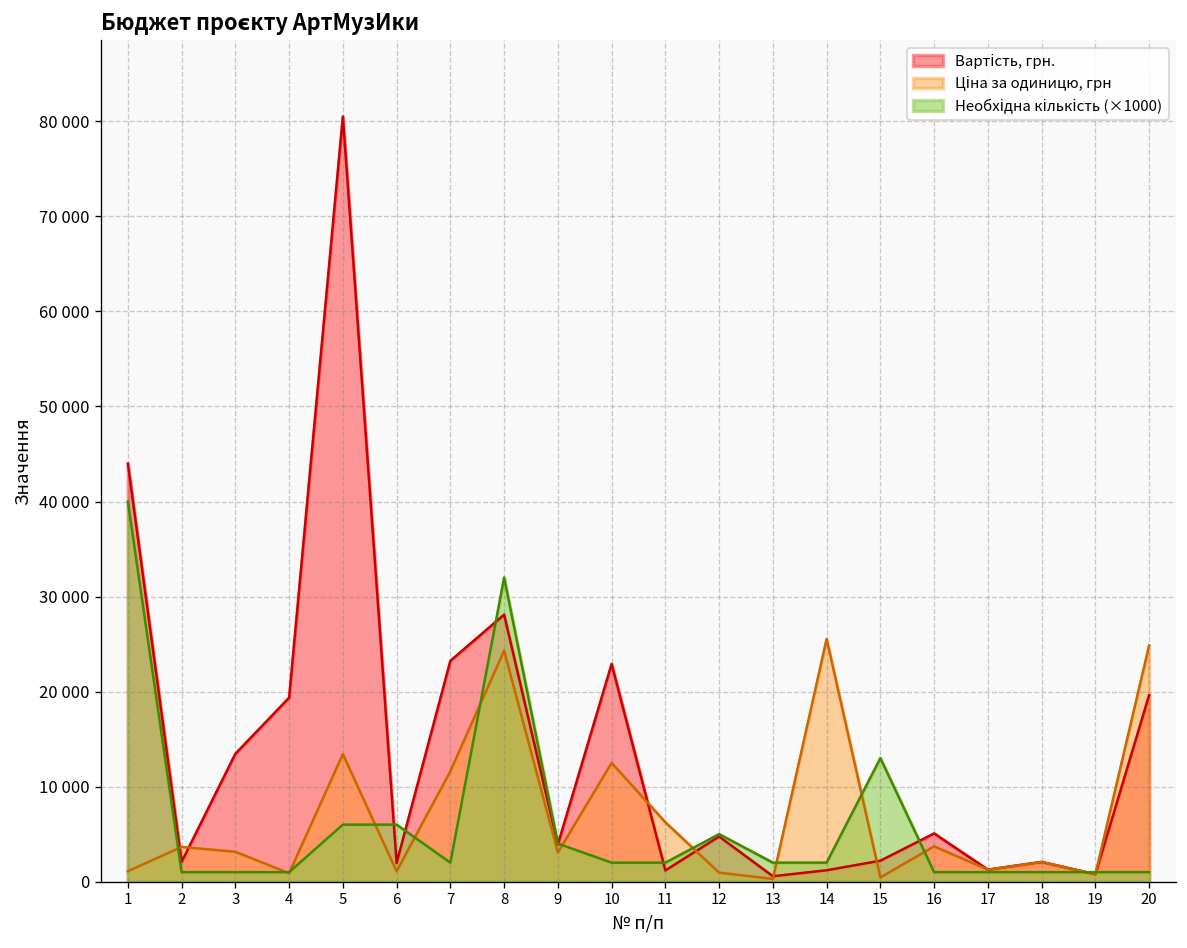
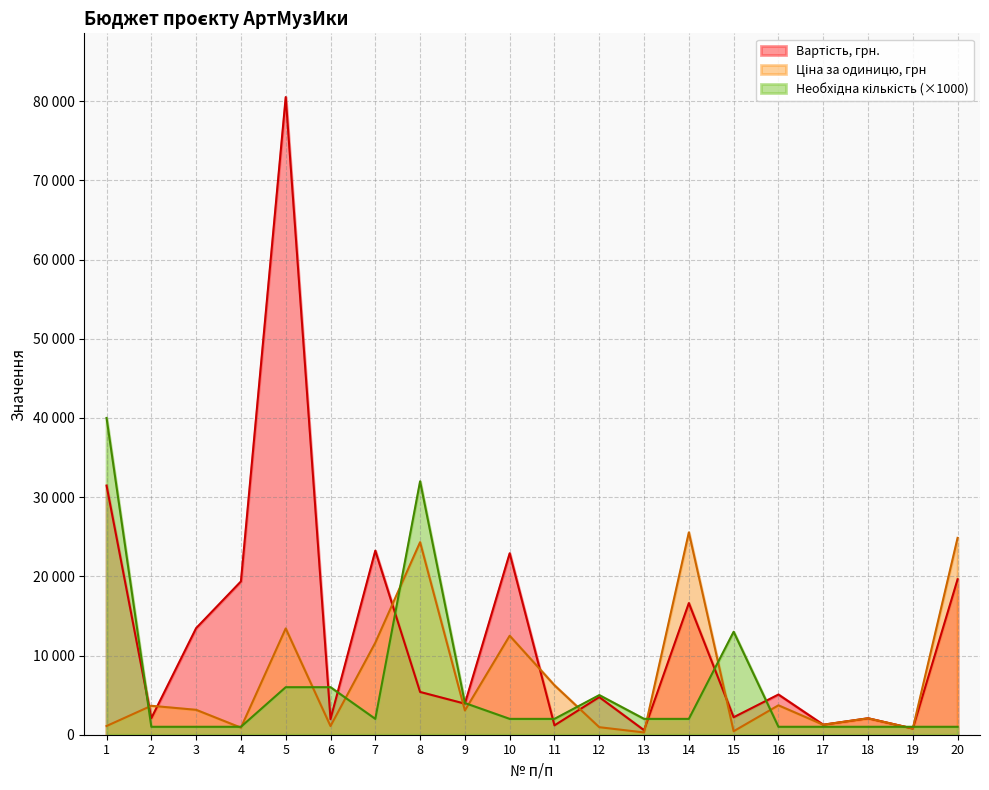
Вартість, грн., 1: 44000 -> 31000
Вартість, грн., 8: 28000 -> 5000
Вартість, грн., 14: 1000 -> 17000
